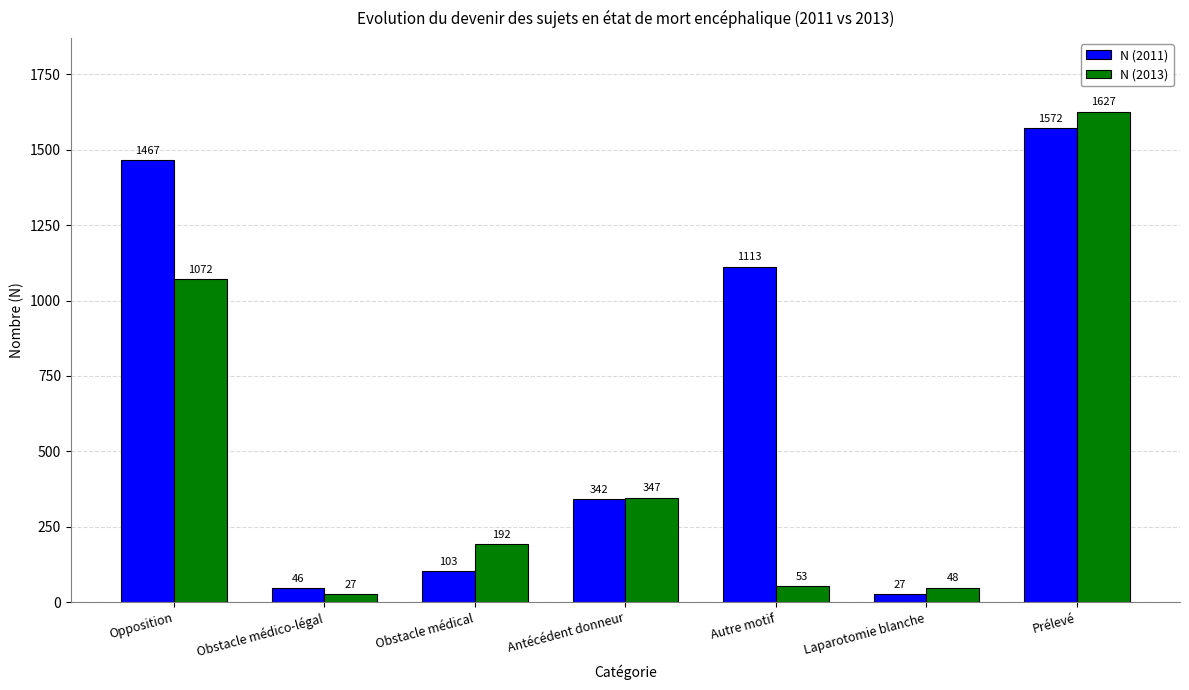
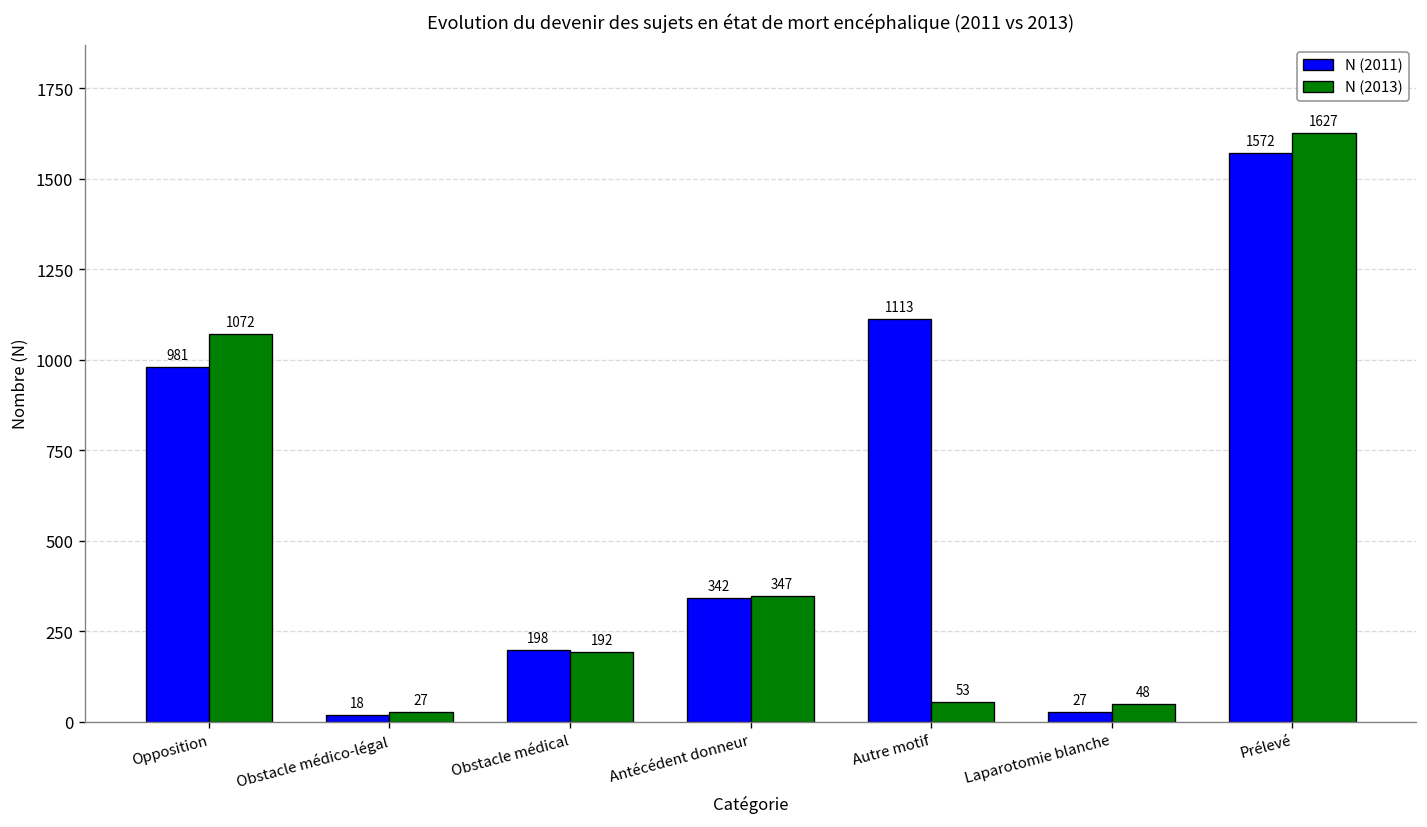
N (2011), Opposition: 1467 -> 981
N (2011), Obstacle médico-légal: 46 -> 18
N (2011), Obstacle médical: 103 -> 198
